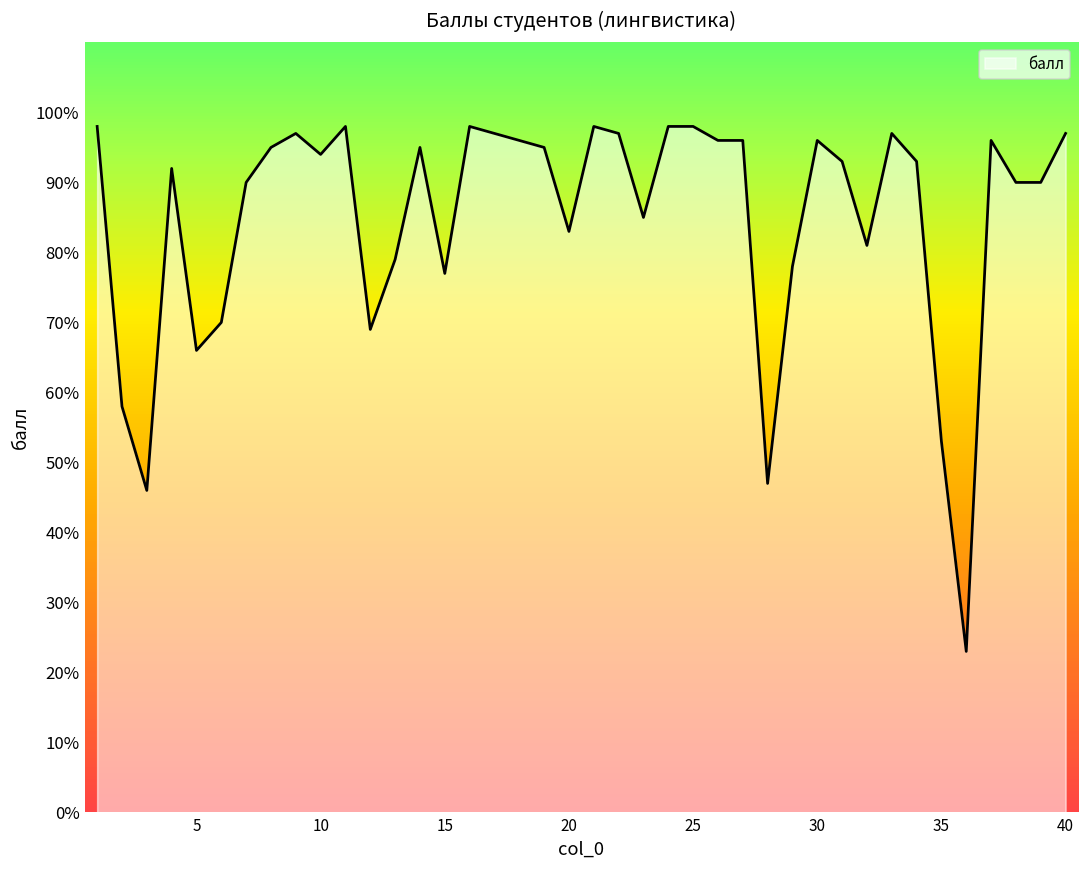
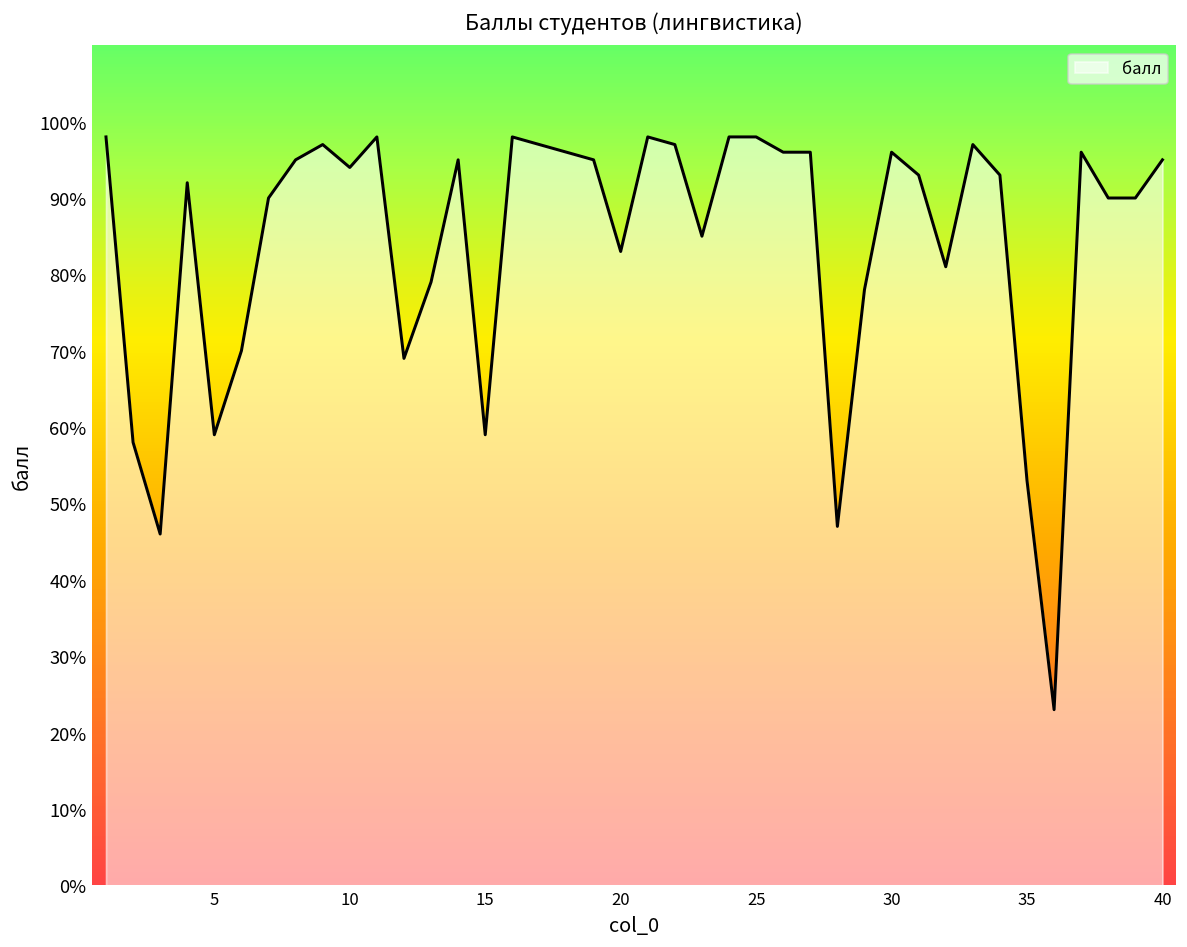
5: 66% -> 59%
15: 77% -> 59%
40: 97% -> 95%
